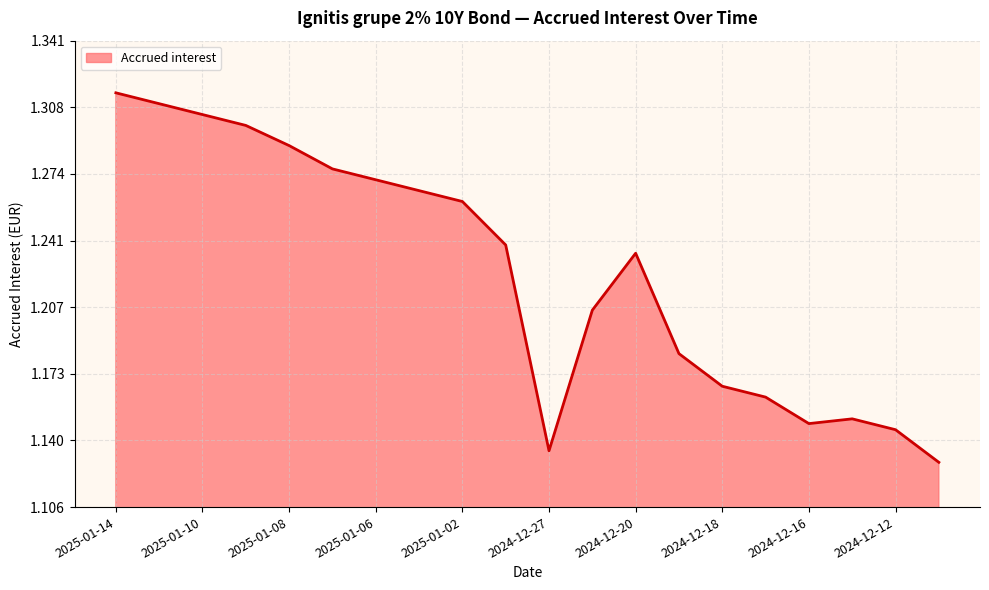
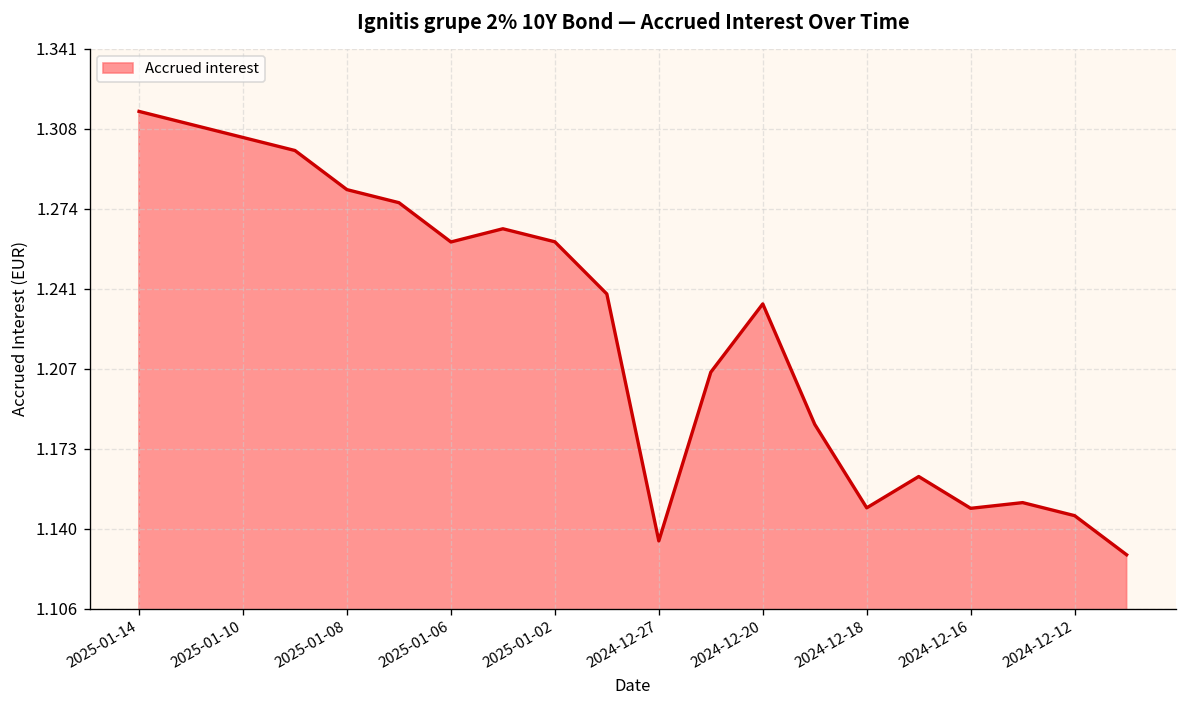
2025-01-08: 1.288 -> 1.282
2025-01-06: 1.271 -> 1.260
2024-12-18: 1.167 -> 1.148
